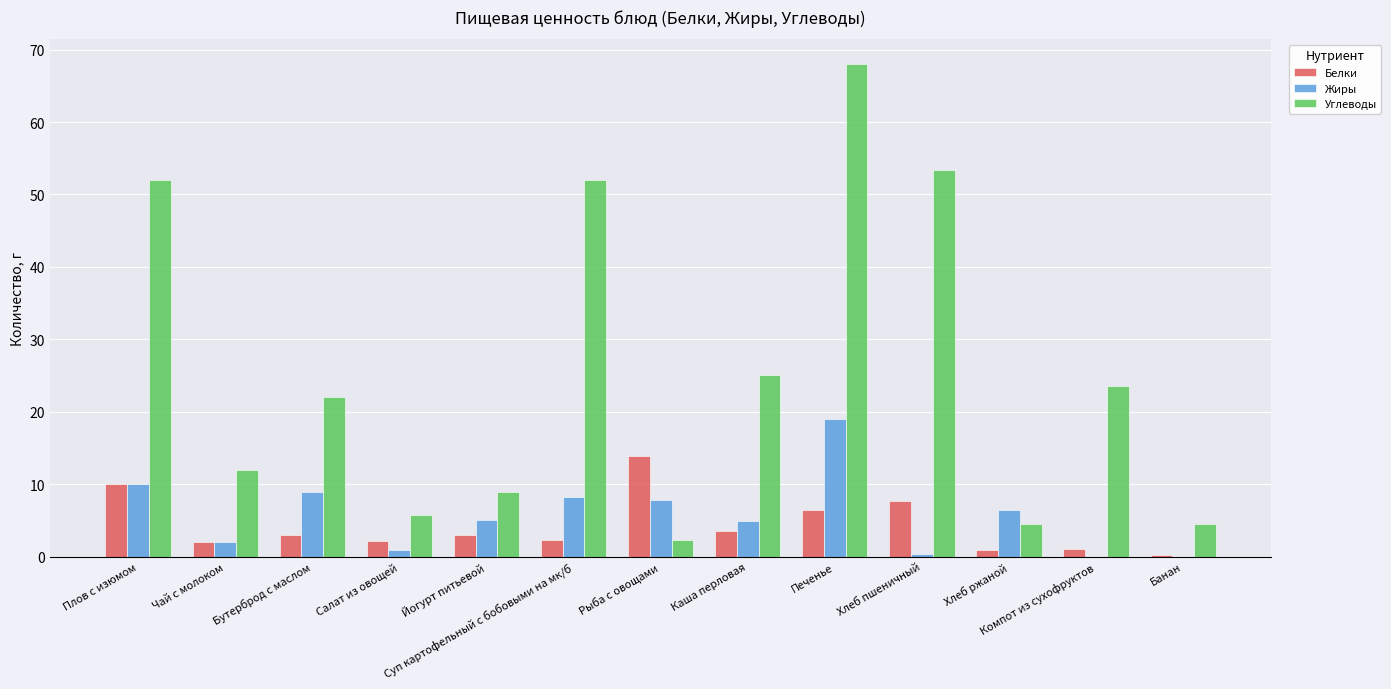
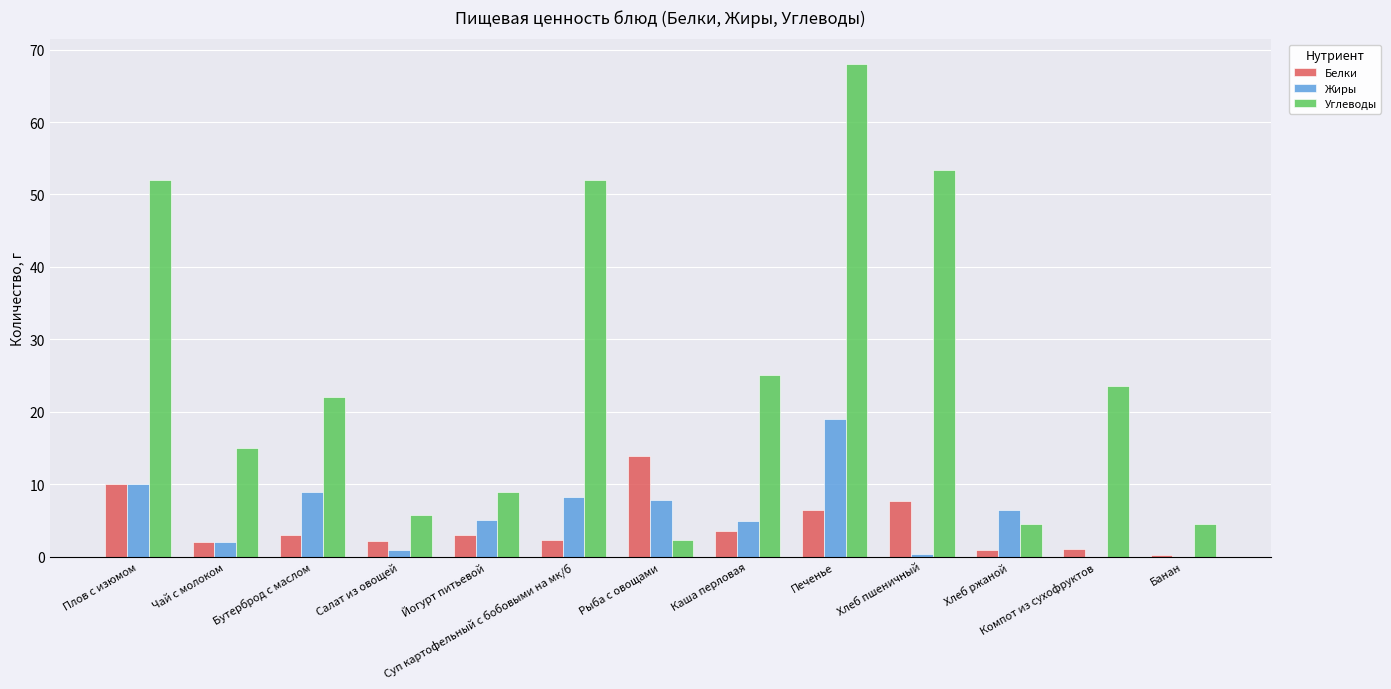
Углеводы, Чай с молоком: 12 -> 15
